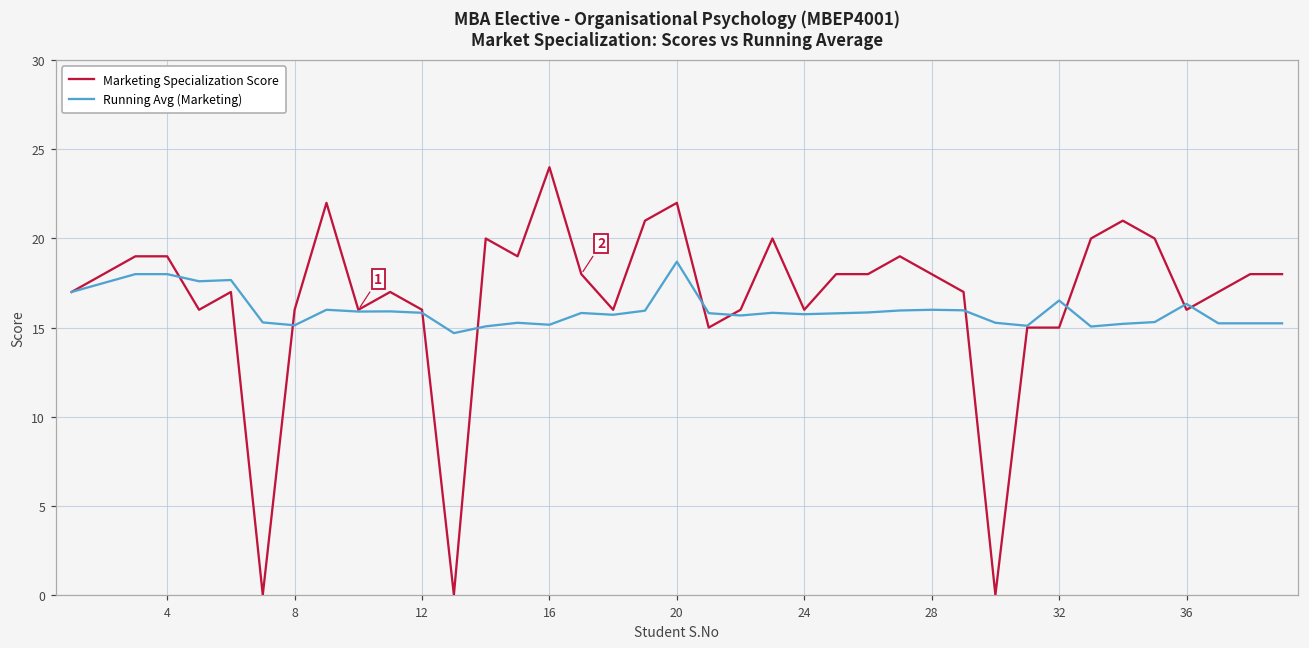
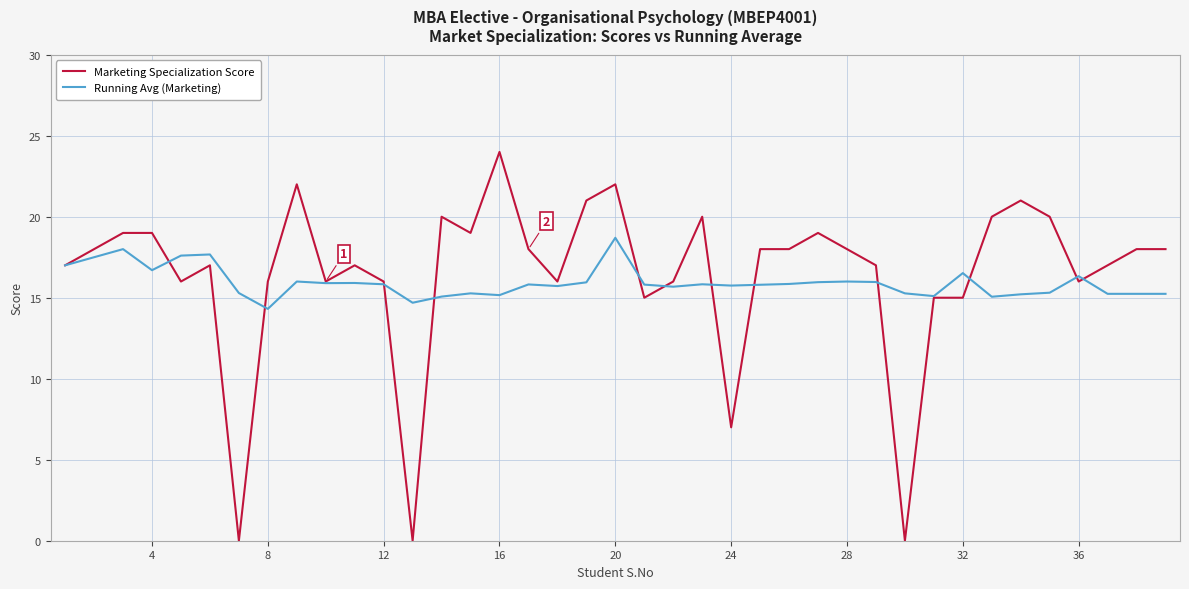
Running Avg (Marketing), 4: 18.0 -> 16.7
Running Avg (Marketing), 8: 15.1 -> 14.3
Marketing Specialization Score, 24: 16 -> 7
